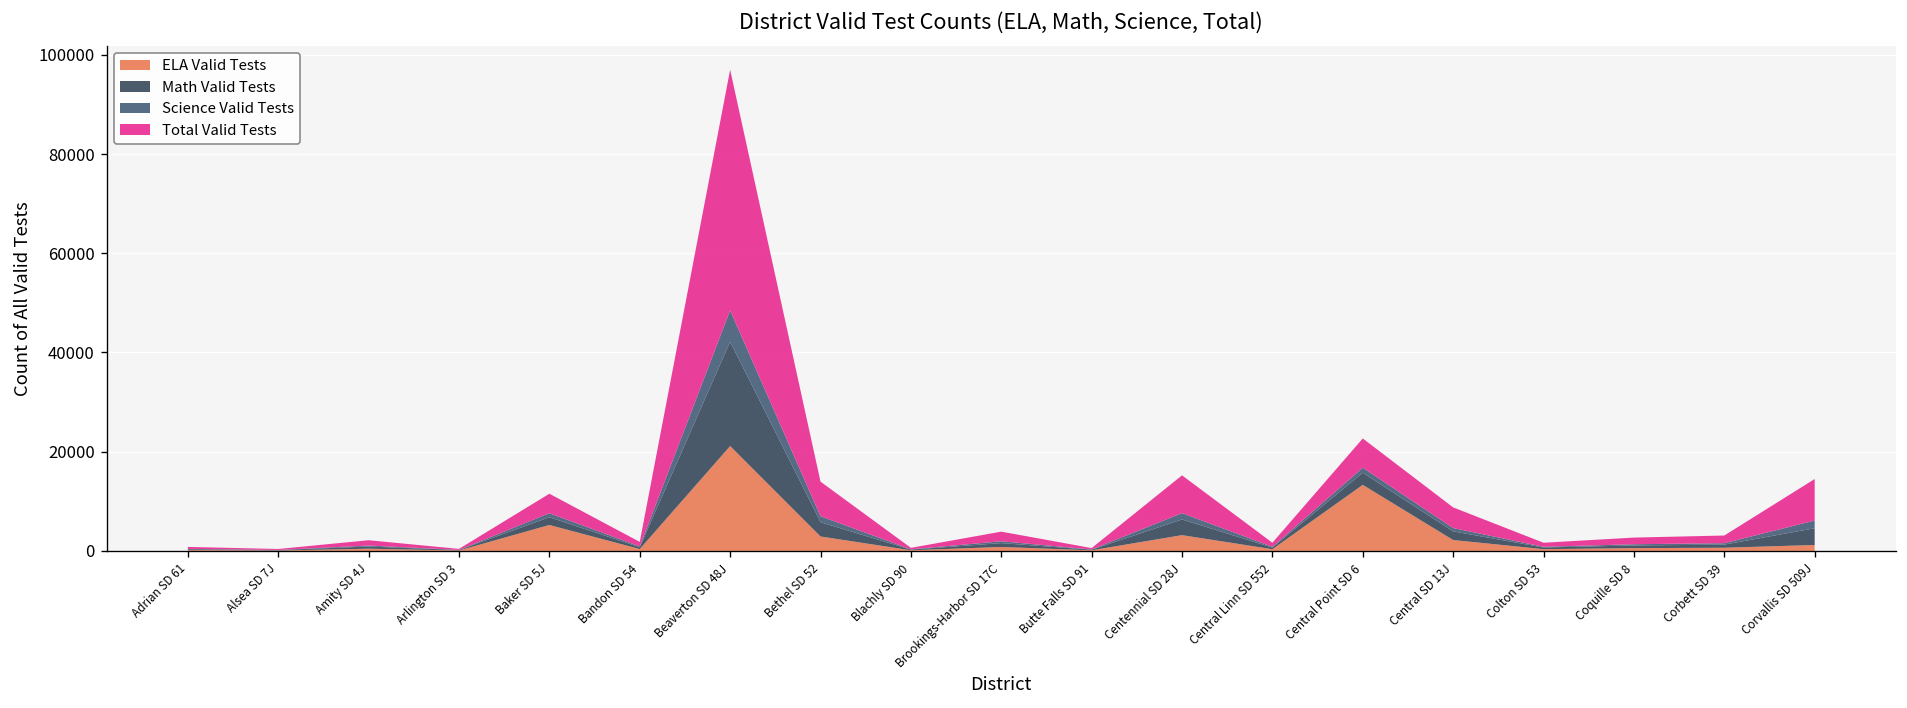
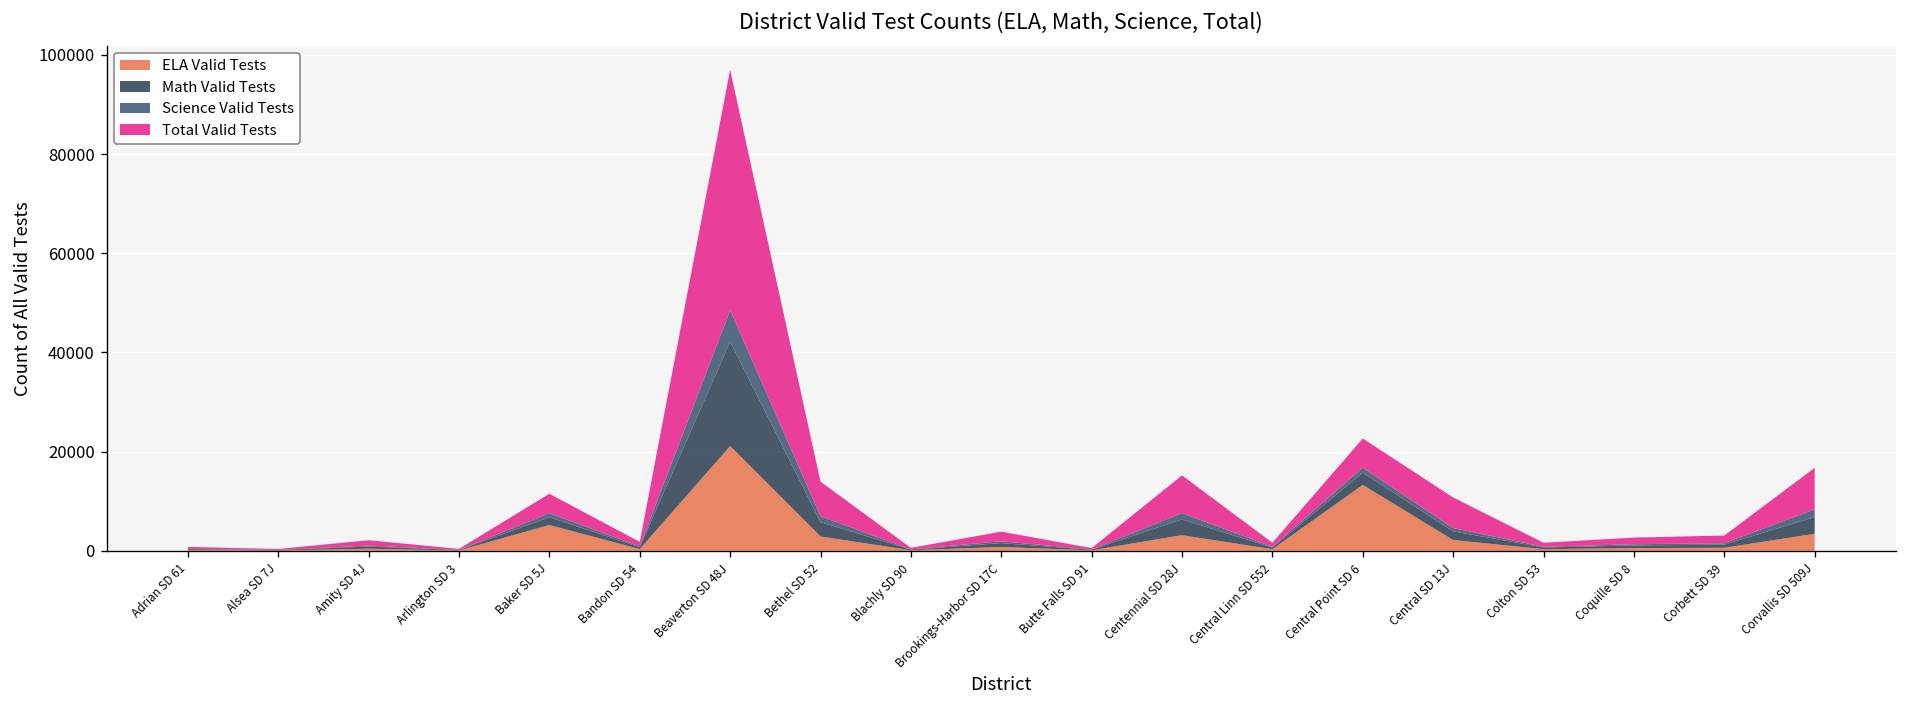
Total Valid Tests, Central SD 13J: 4000 -> 6000
ELA Valid Tests, Corvallis SD 509J: 1000 -> 3000
